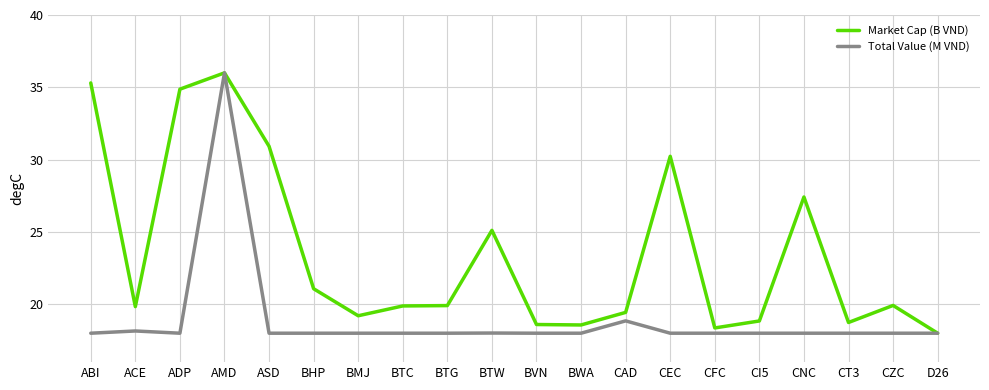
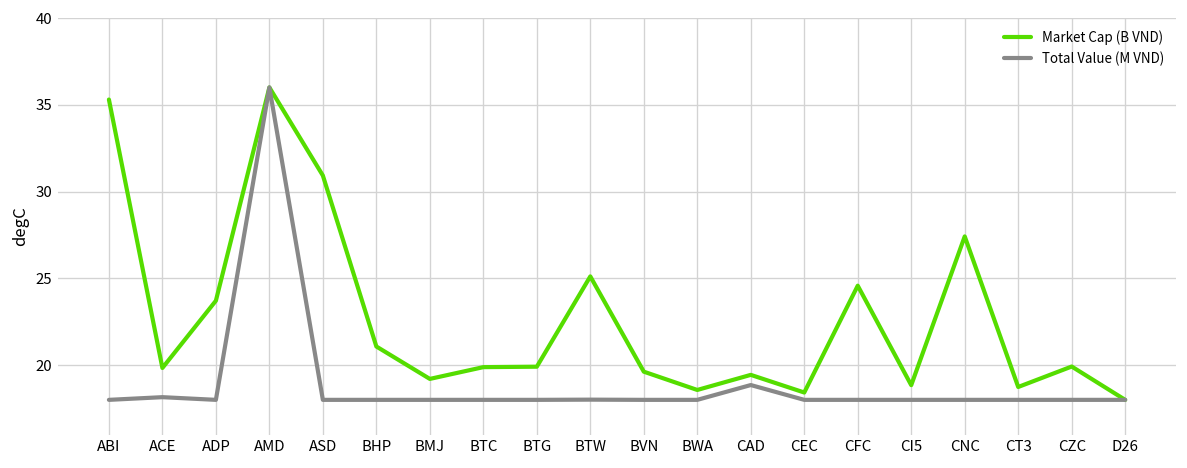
Market Cap (B VND), ADP: 34.9 -> 23.7
Market Cap (B VND), BVN: 18.6 -> 19.6
Market Cap (B VND), CEC: 30.2 -> 18.4
Market Cap (B VND), CFC: 18.4 -> 24.6
